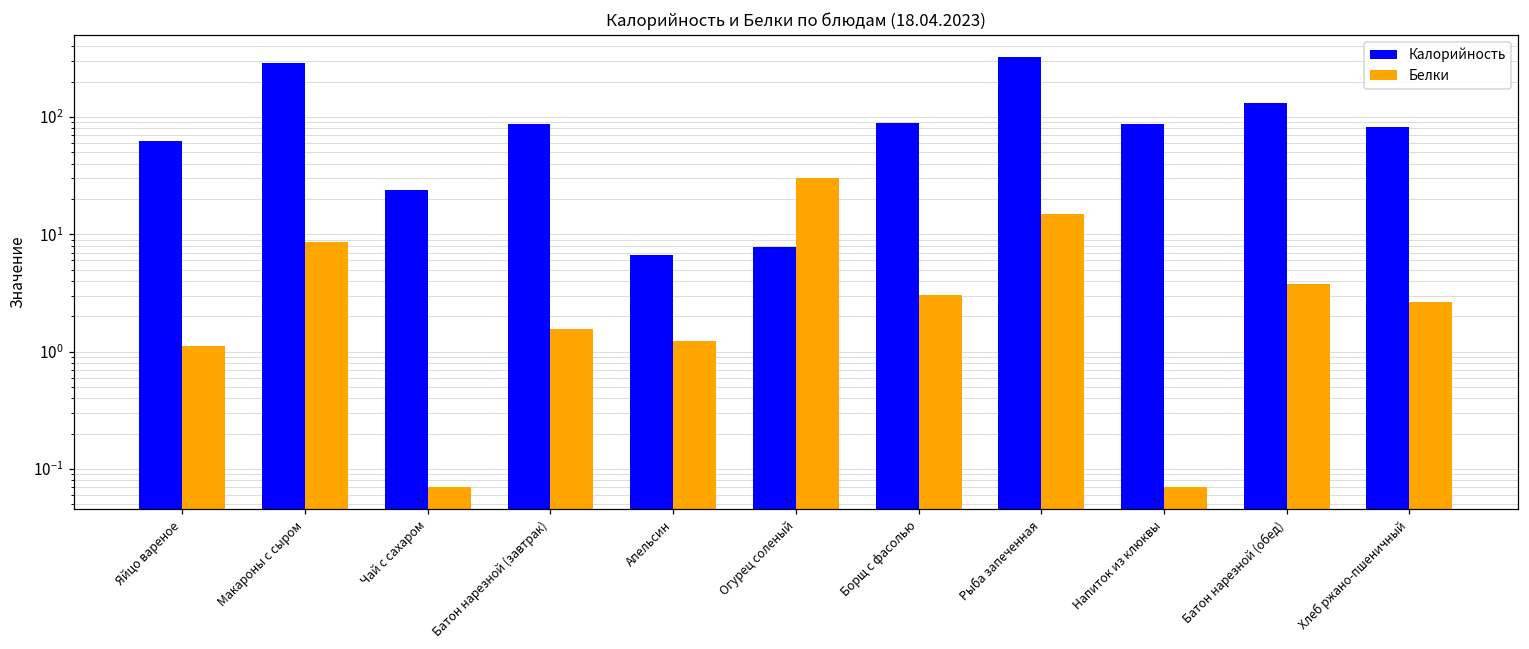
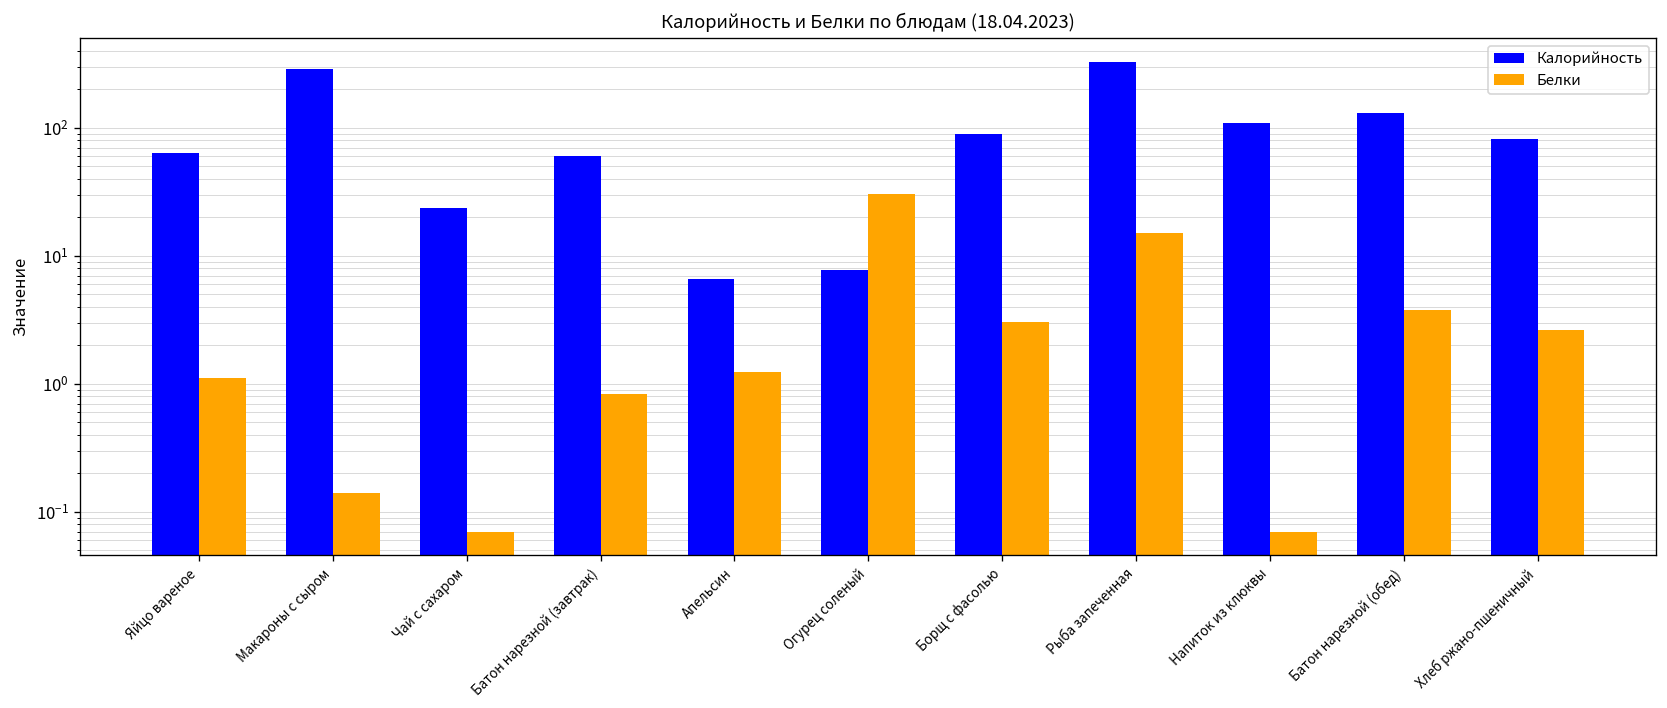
Белки, Макароны с сыром: 9 -> 0.14
Калорийность, Батон нарезной (завтрак): 90 -> 60
Белки, Батон нарезной (завтрак): 1.6 -> 0.8
Калорийность, Напиток из клюквы: 90 -> 110
